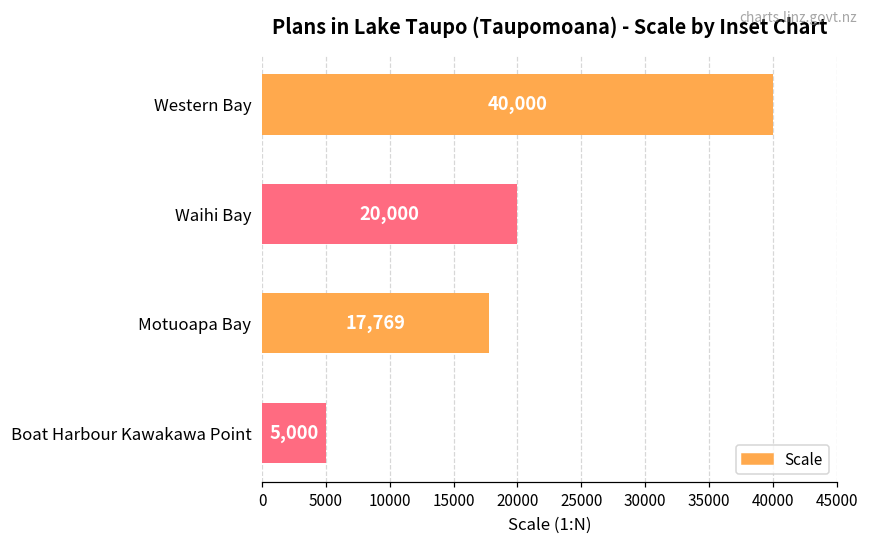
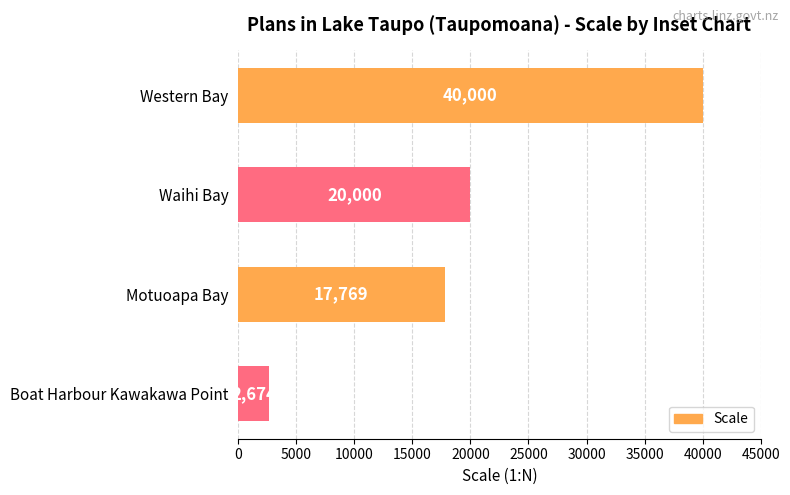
Boat Harbour Kawakawa Point: 5,000 -> 2,674
